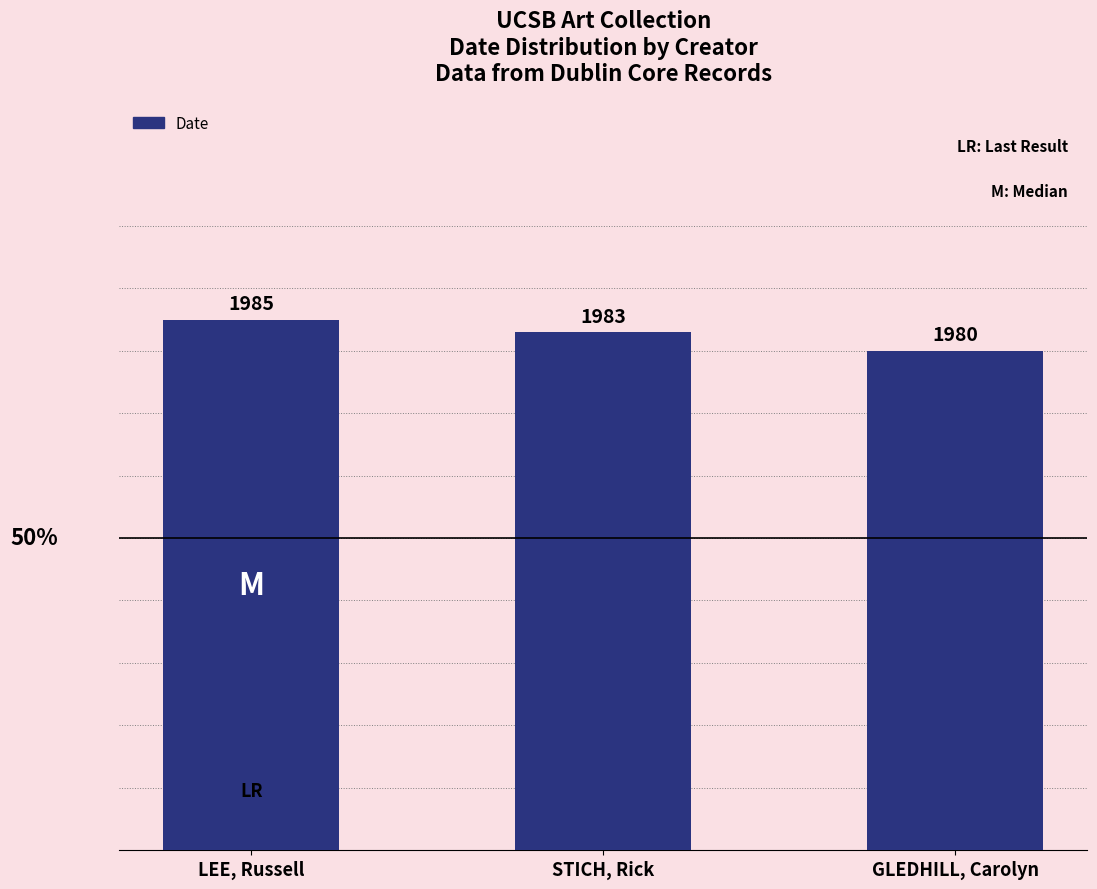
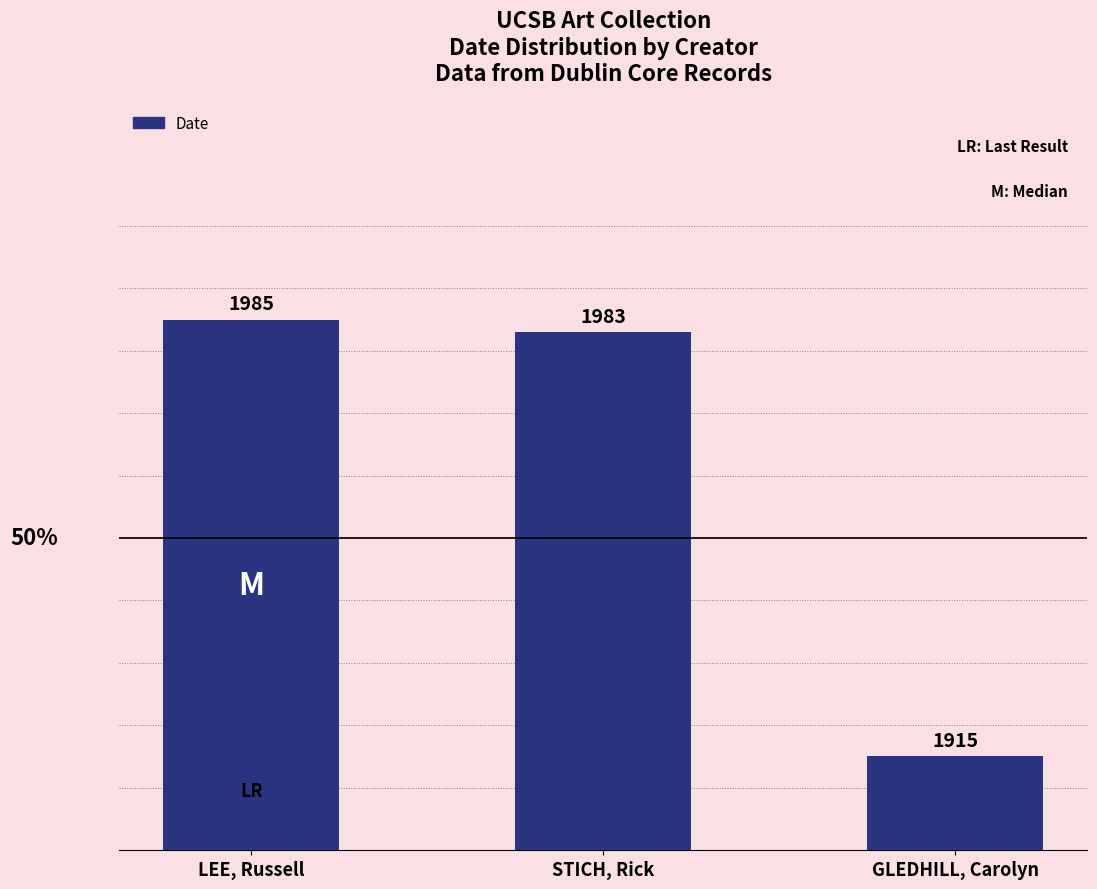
GLEDHILL, Carolyn: 1980 -> 1915
